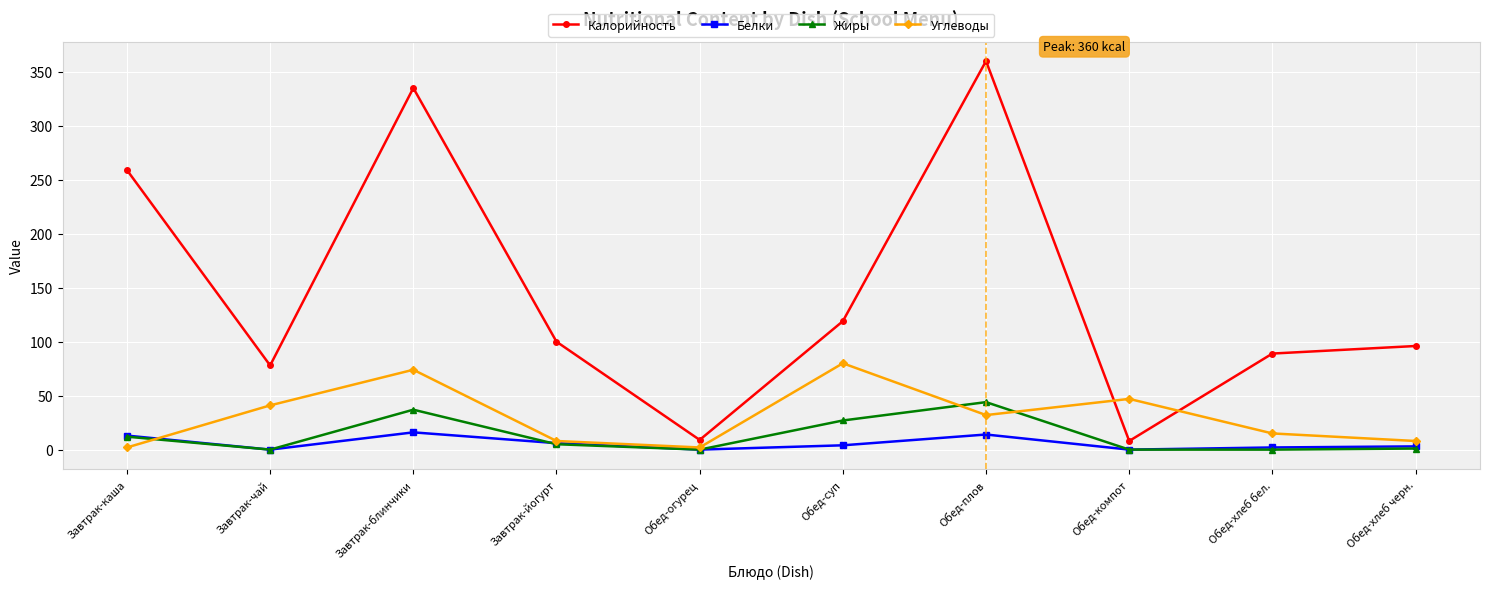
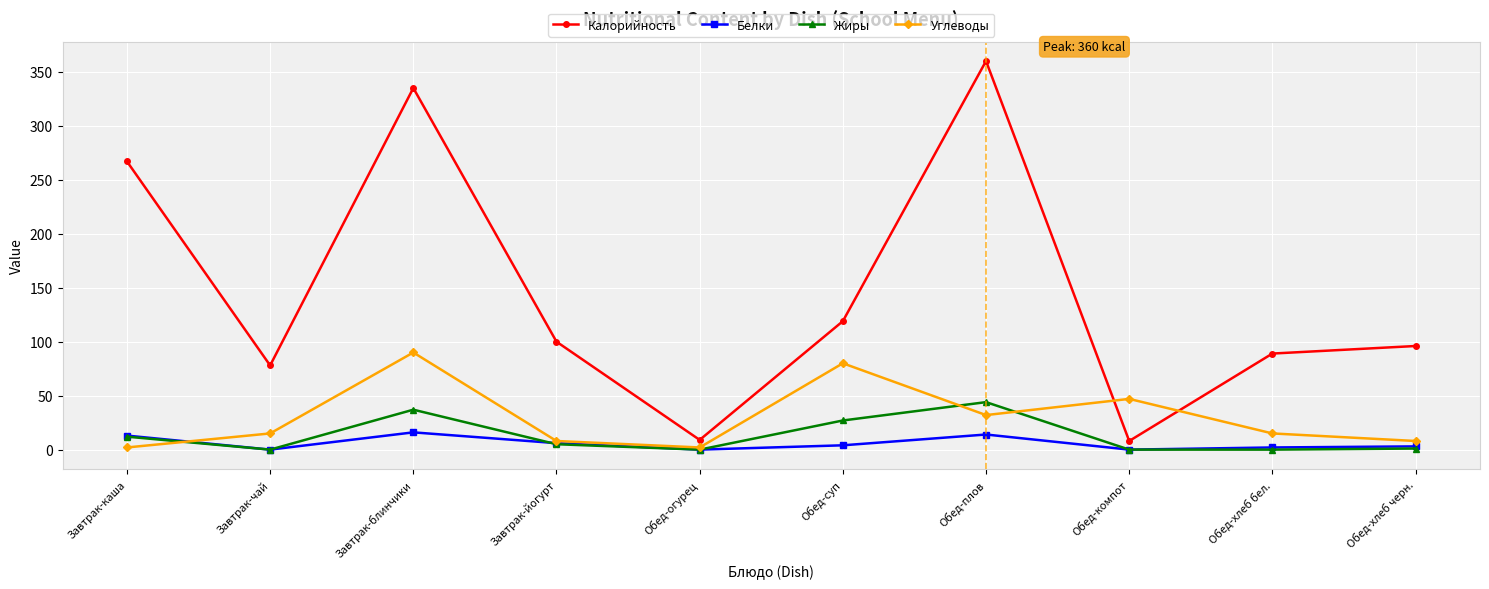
Калорийность, Завтрак-каша: 259 -> 267
Углеводы, Завтрак-чай: 41 -> 15
Углеводы, Завтрак-блинчики: 74 -> 90
